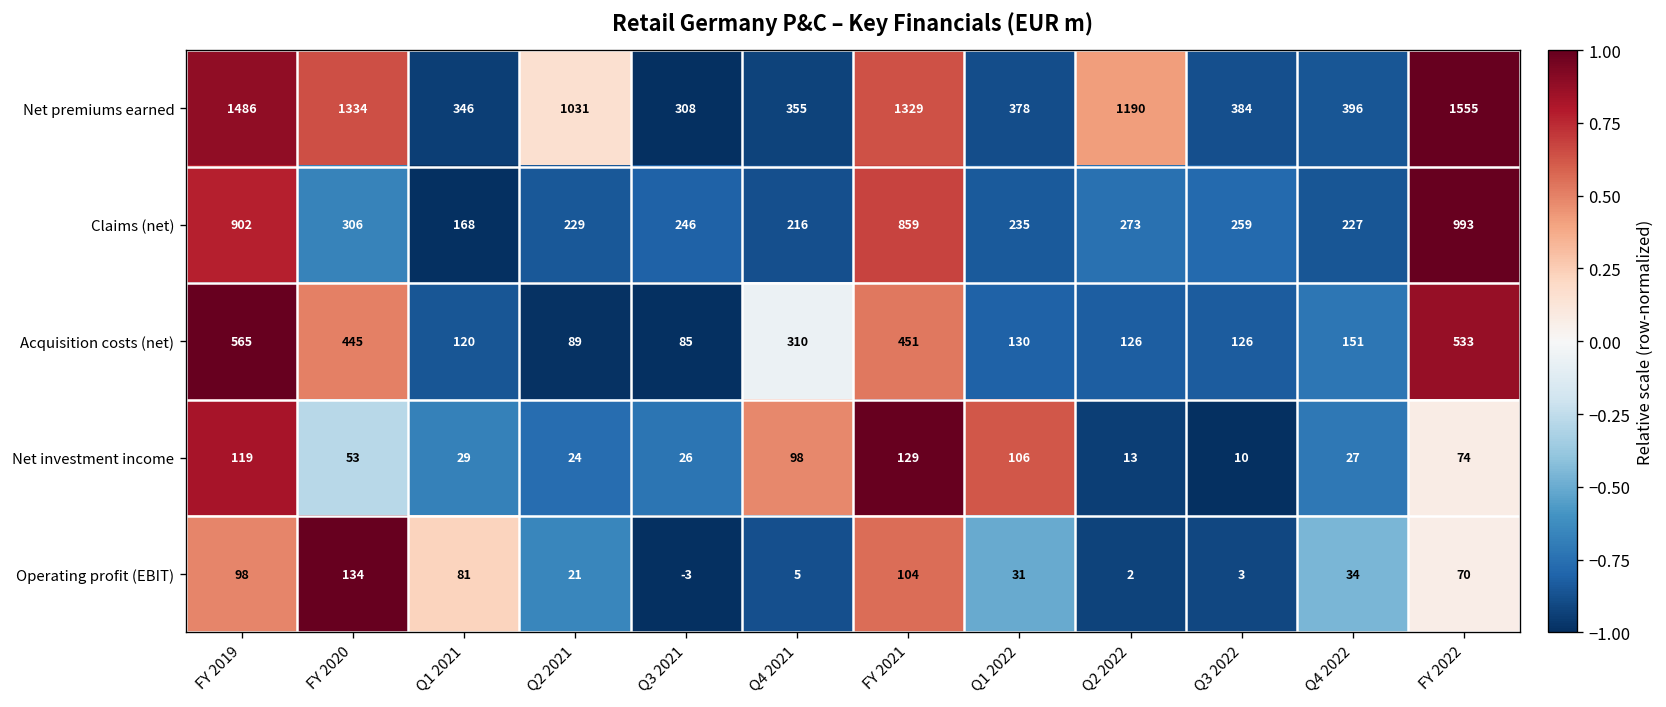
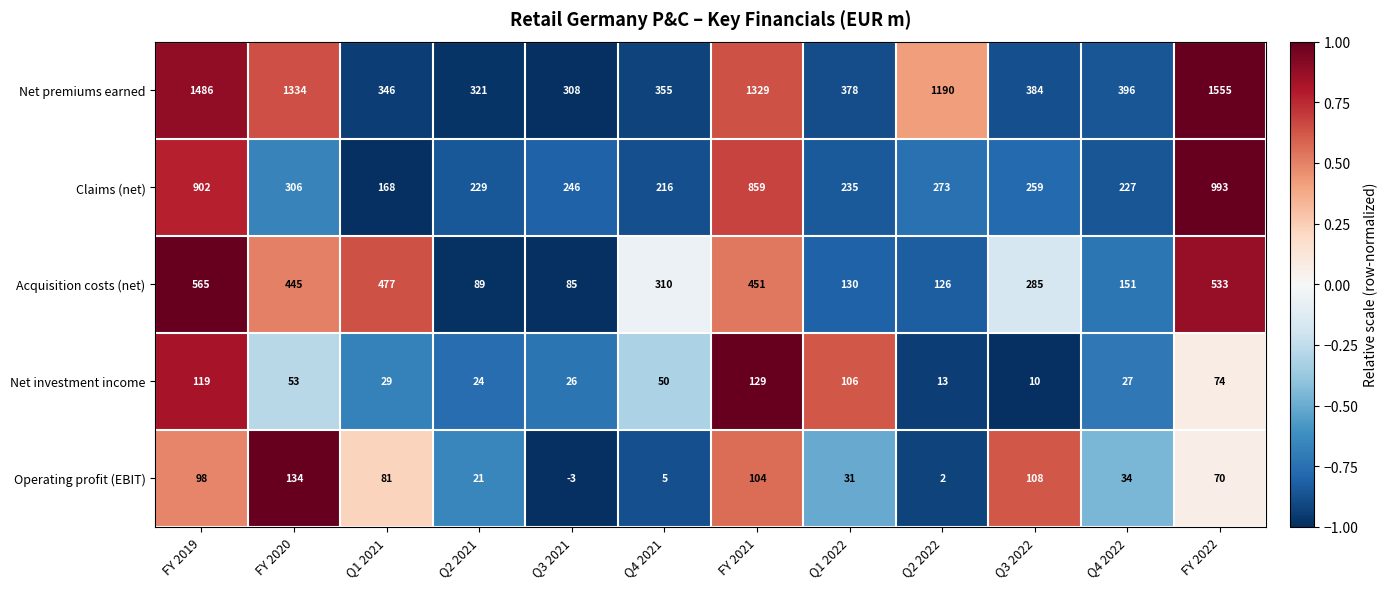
Net premiums earned, Q2 2021: 1031 -> 321
Acquisition costs (net), Q1 2021: 120 -> 477
Acquisition costs (net), Q3 2022: 126 -> 285
Net investment income, Q4 2021: 98 -> 50
Operating profit (EBIT), Q3 2022: 3 -> 108
